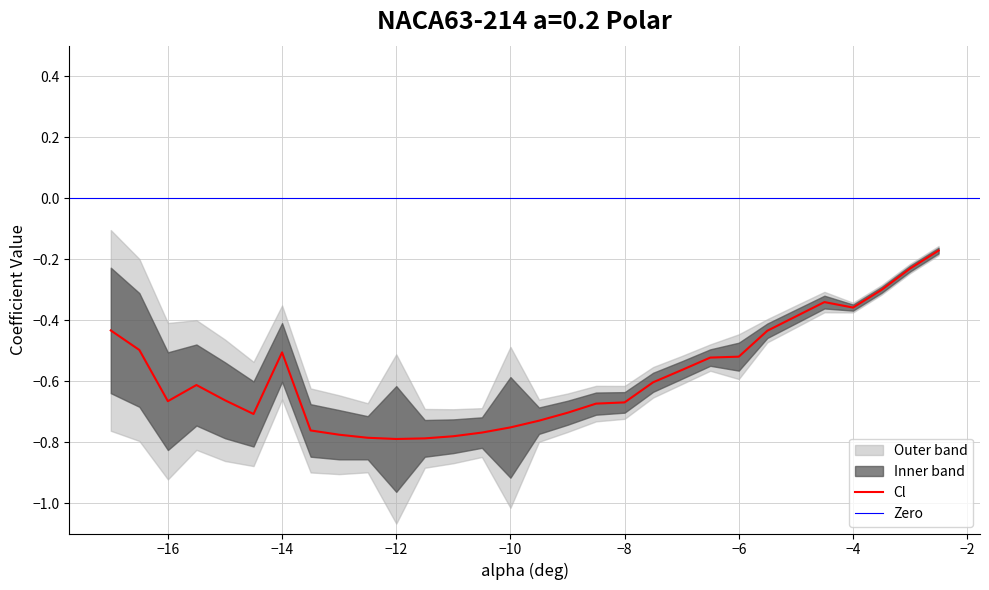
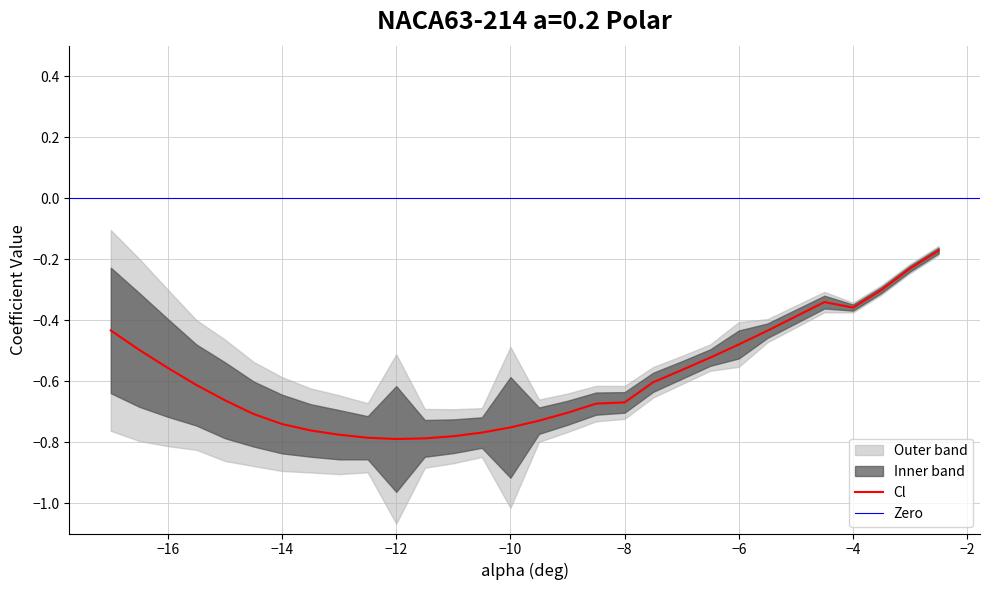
Cl, −16: -0.67 -> -0.56
Cl, −14: -0.51 -> -0.74
Cl, −6: -0.52 -> -0.48
